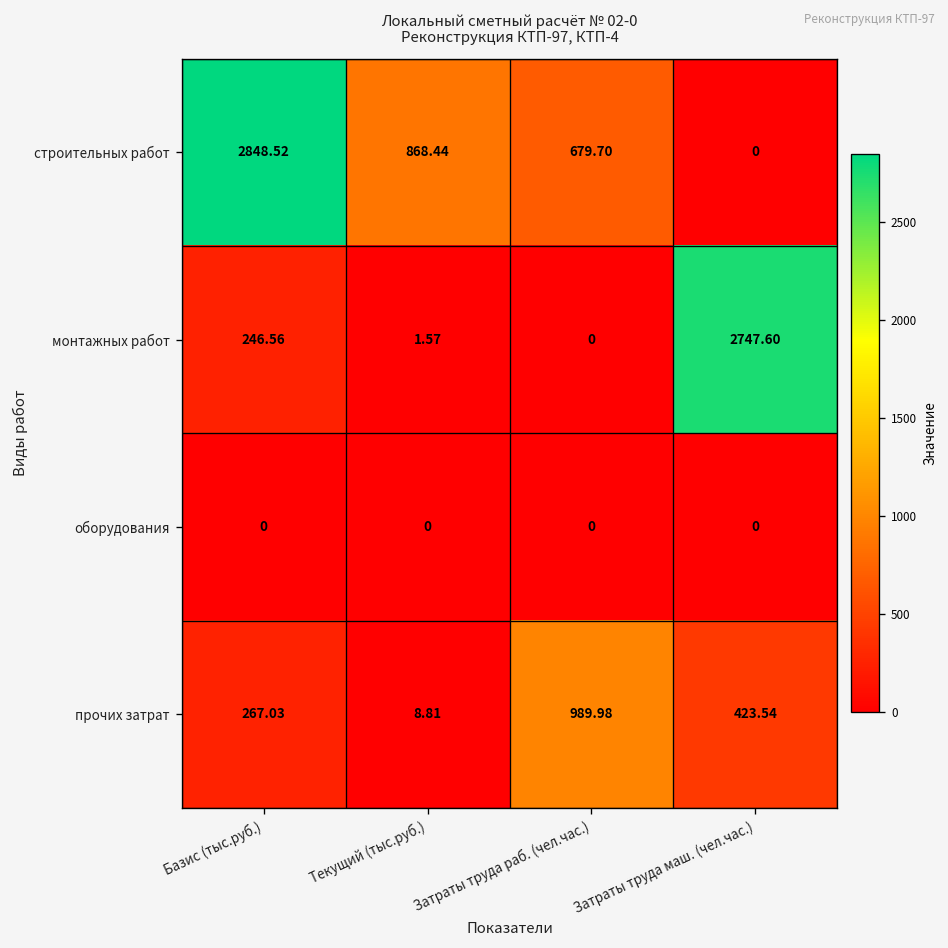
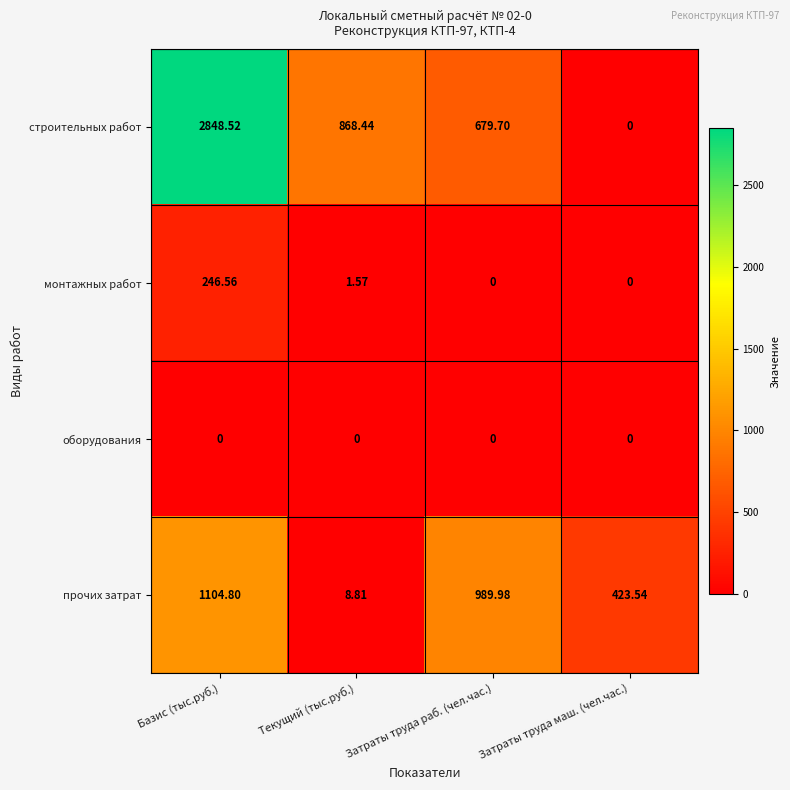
монтажных работ, Затраты труда маш. (чел.час.): 2747.60 -> 0
прочих затрат, Базис (тыс.руб.): 267.03 -> 1104.80
